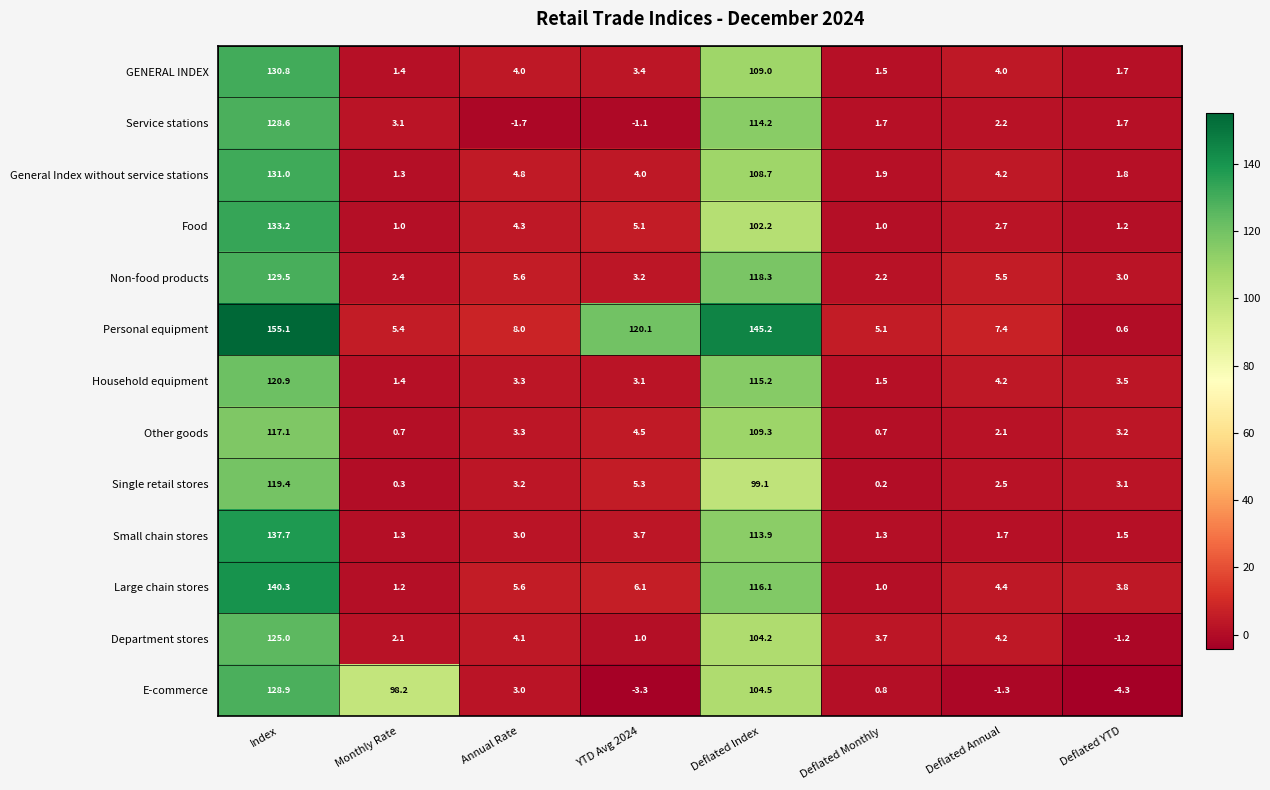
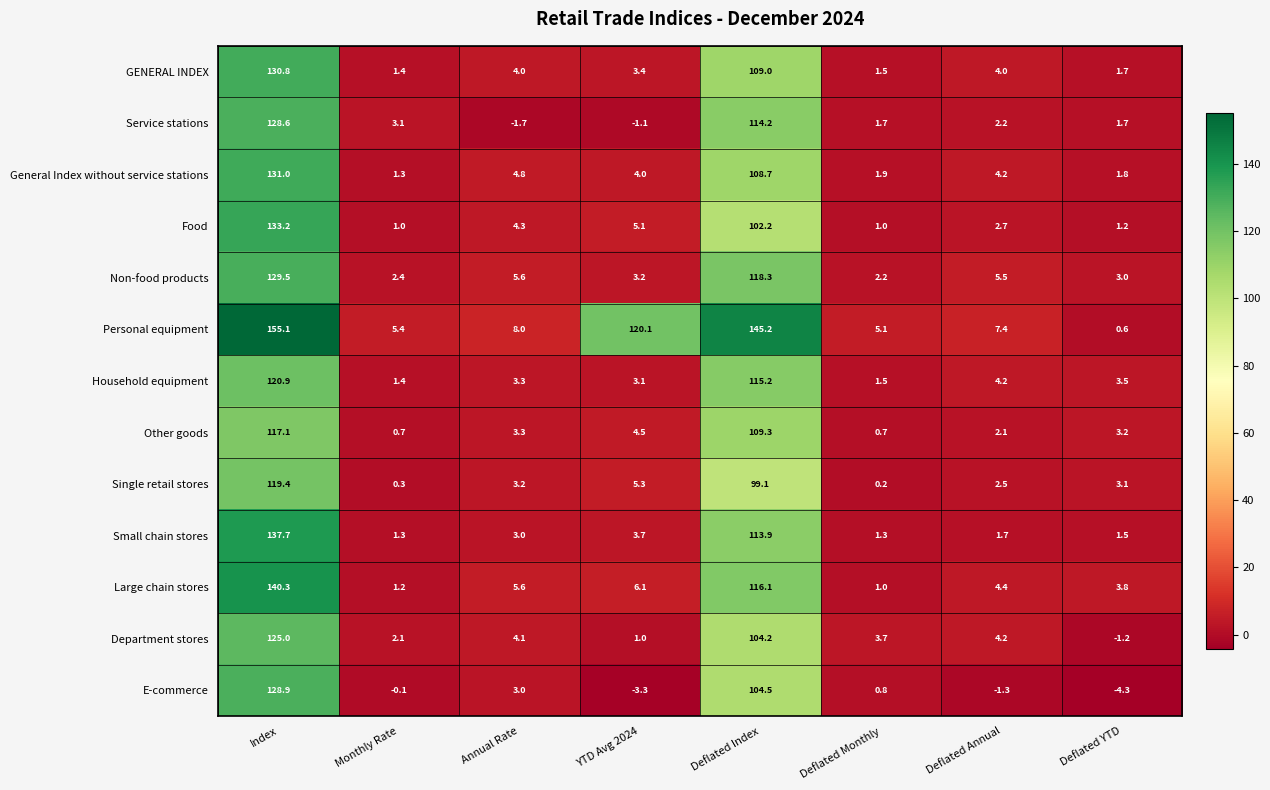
E-commerce, Monthly Rate: 98.2 -> -0.1
